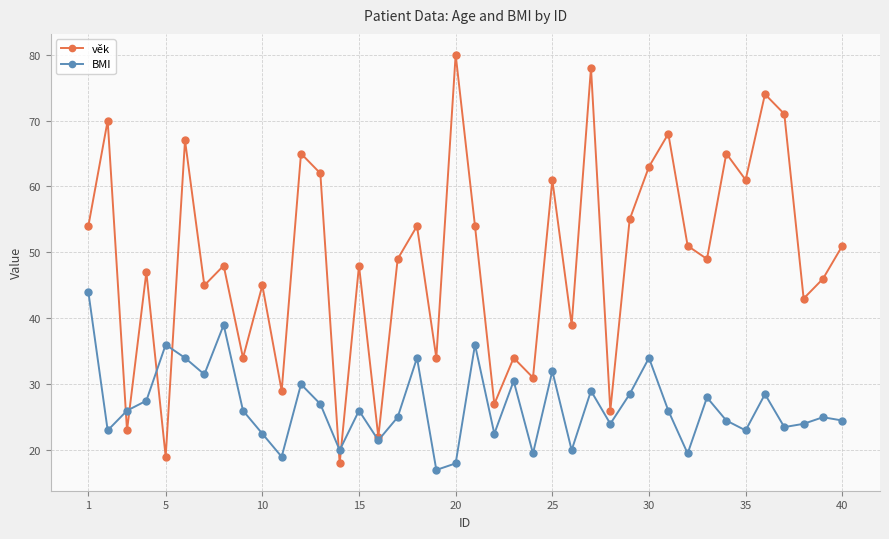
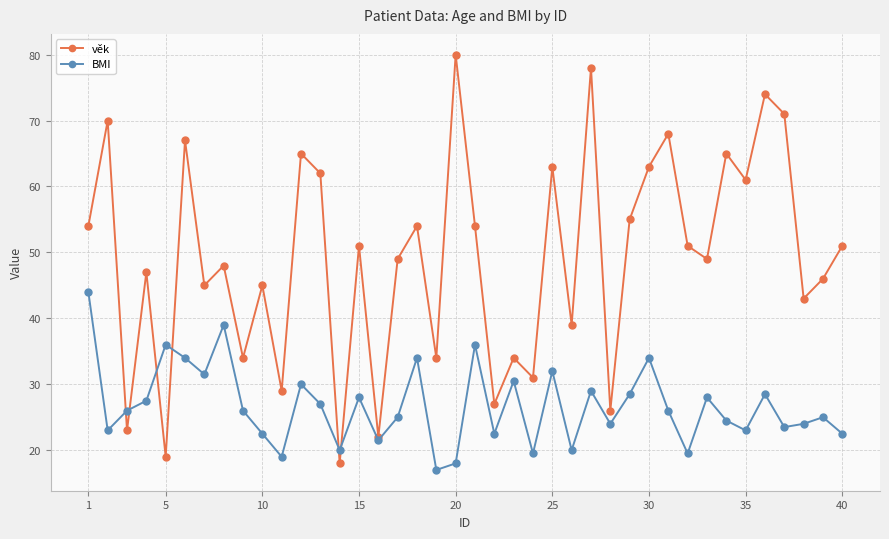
věk, 15: 48 -> 51
BMI, 15: 26 -> 28
věk, 25: 61 -> 63
BMI, 40: 25 -> 23
